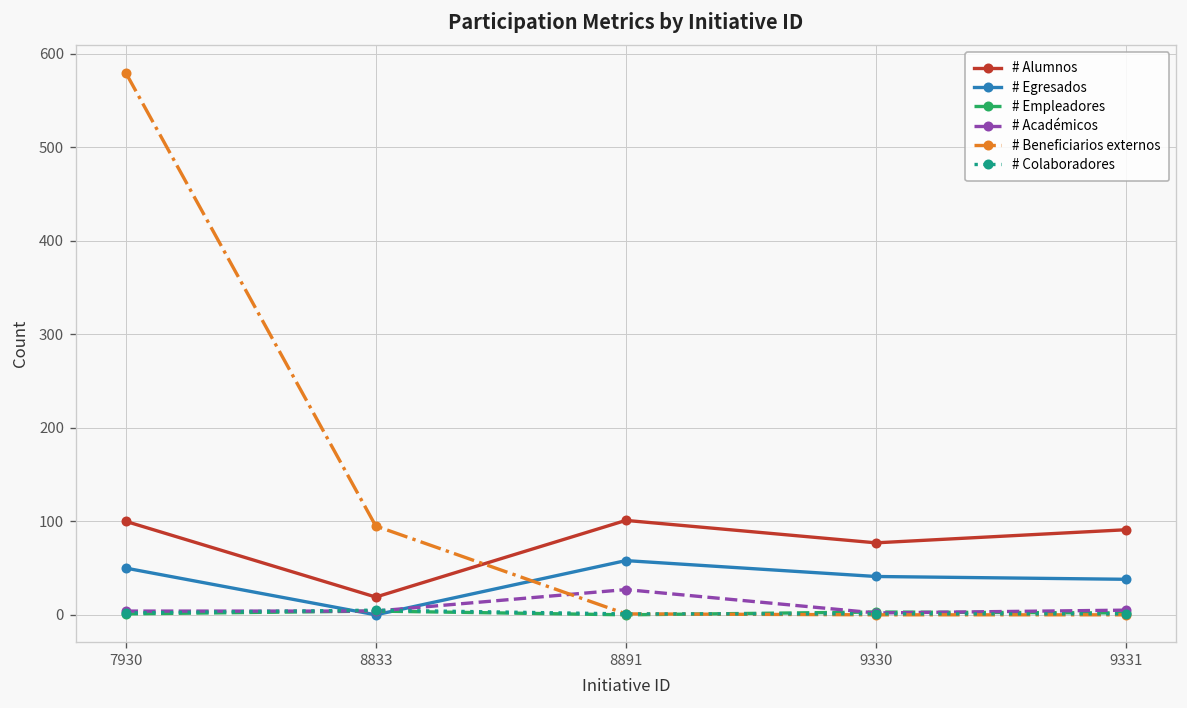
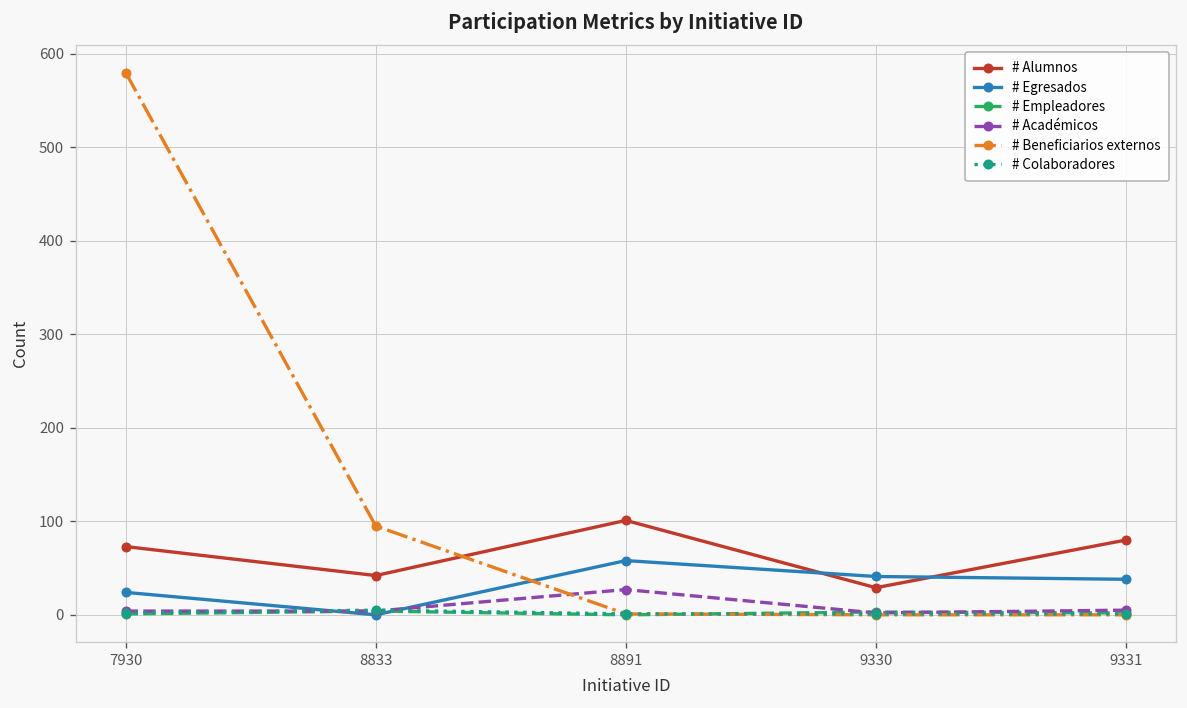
# Alumnos, 7930: 100 -> 70
# Egresados, 7930: 50 -> 20
# Alumnos, 8833: 20 -> 40
# Alumnos, 9330: 80 -> 30
# Alumnos, 9331: 90 -> 80
